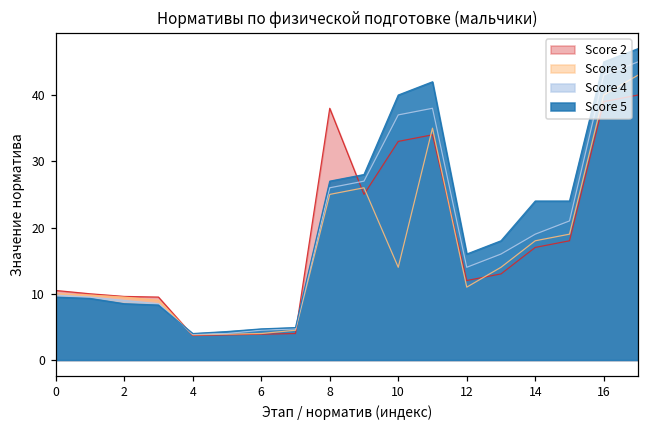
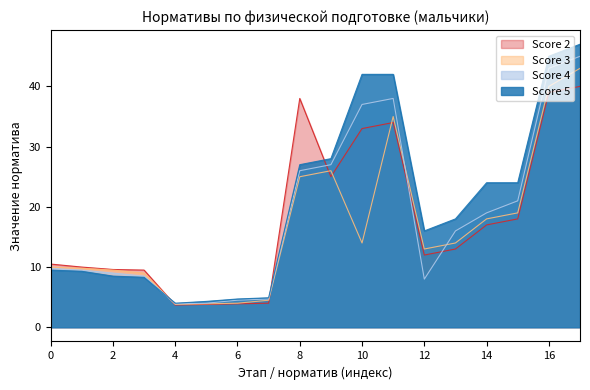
Score 5, 10: 40 -> 42
Score 3, 12: 11 -> 13
Score 4, 12: 14 -> 8
